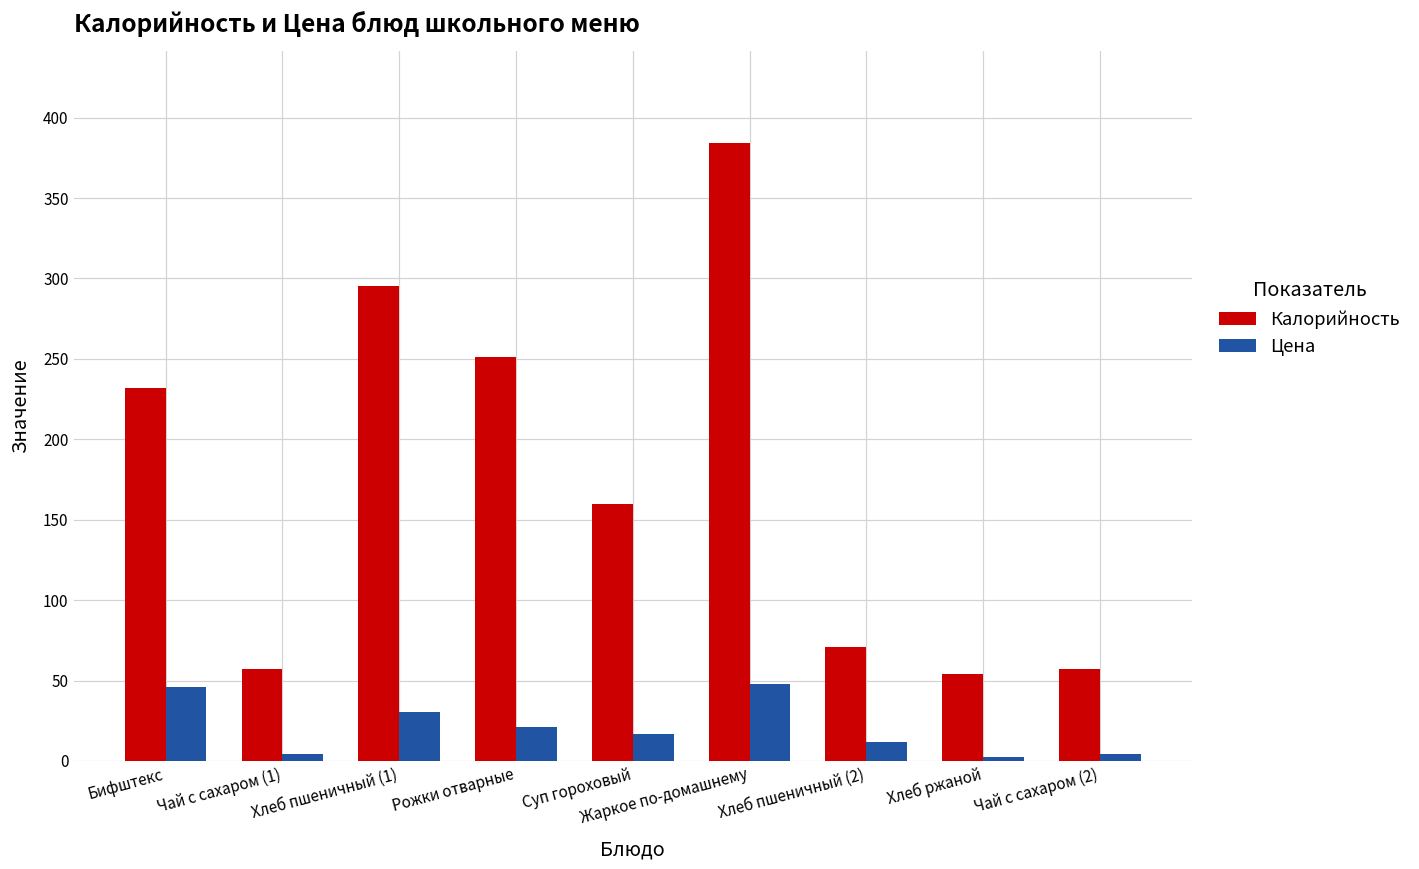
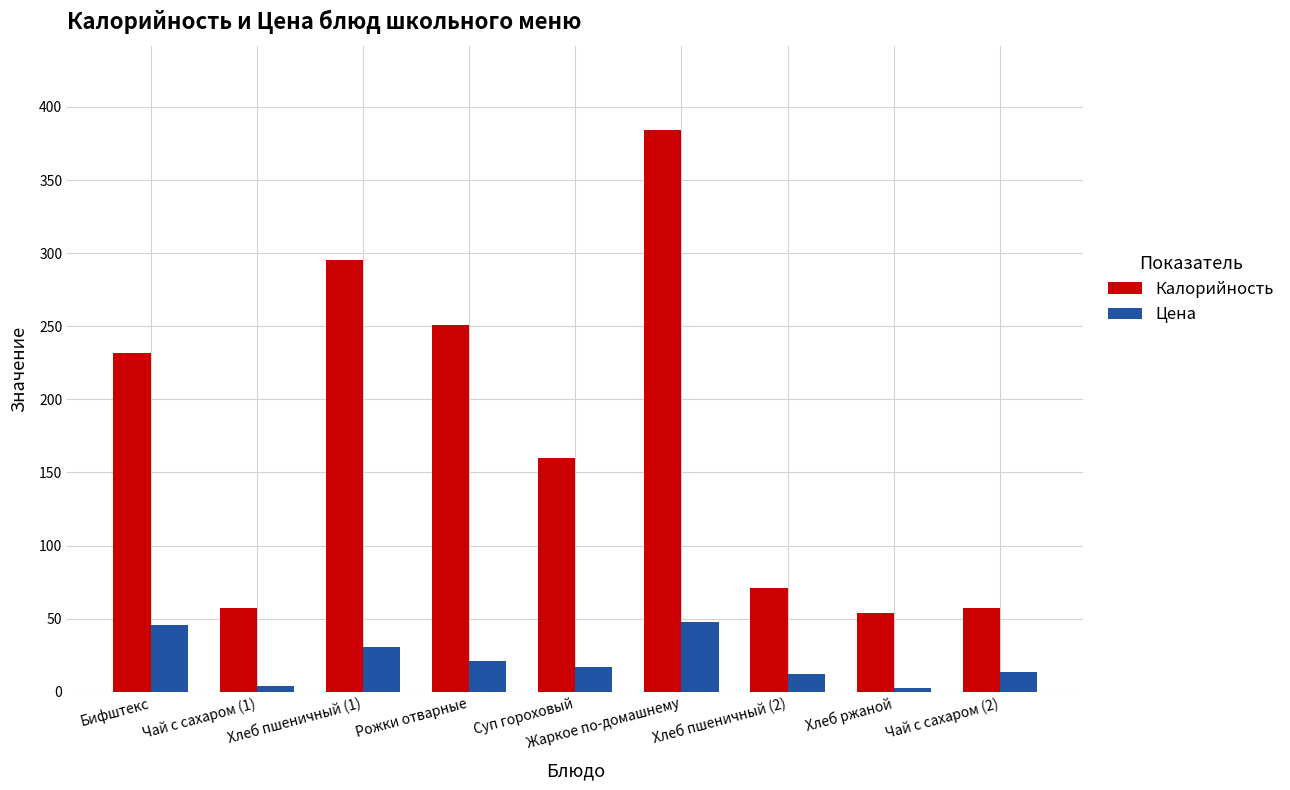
Цена, Чай с сахаром (2): 4 -> 14
